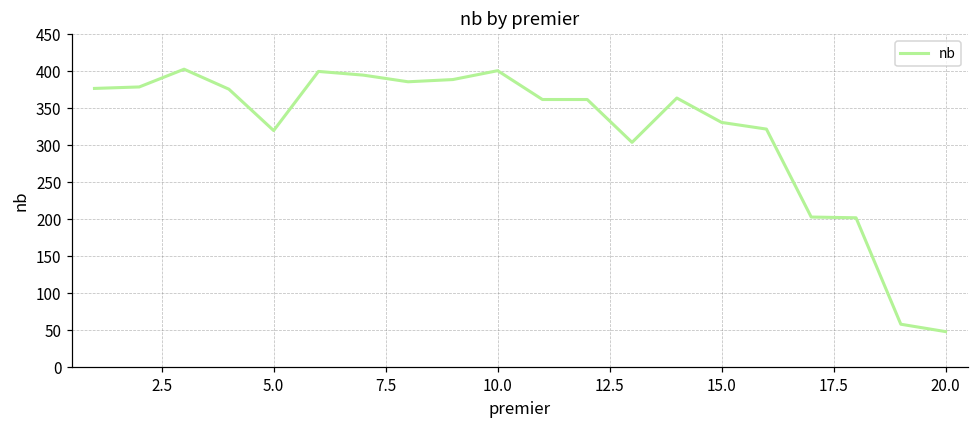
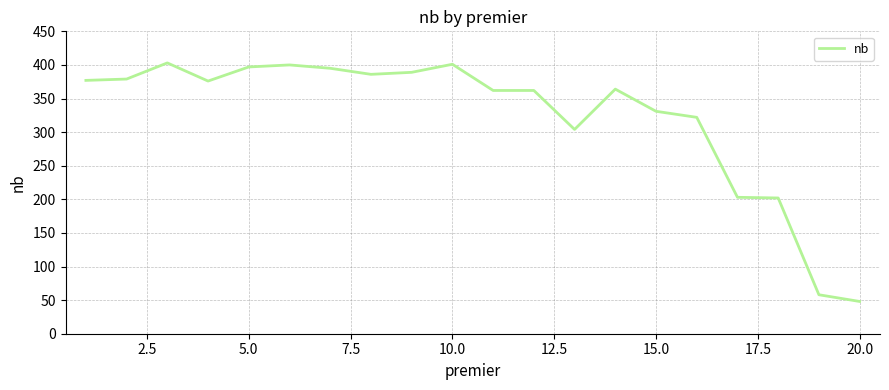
5.0: 320 -> 400
